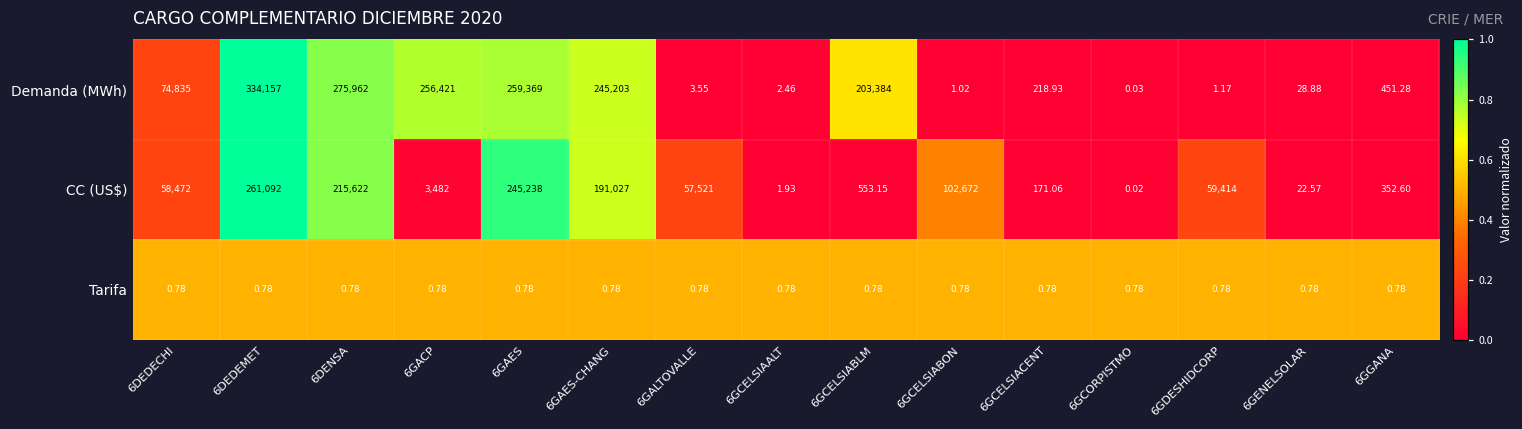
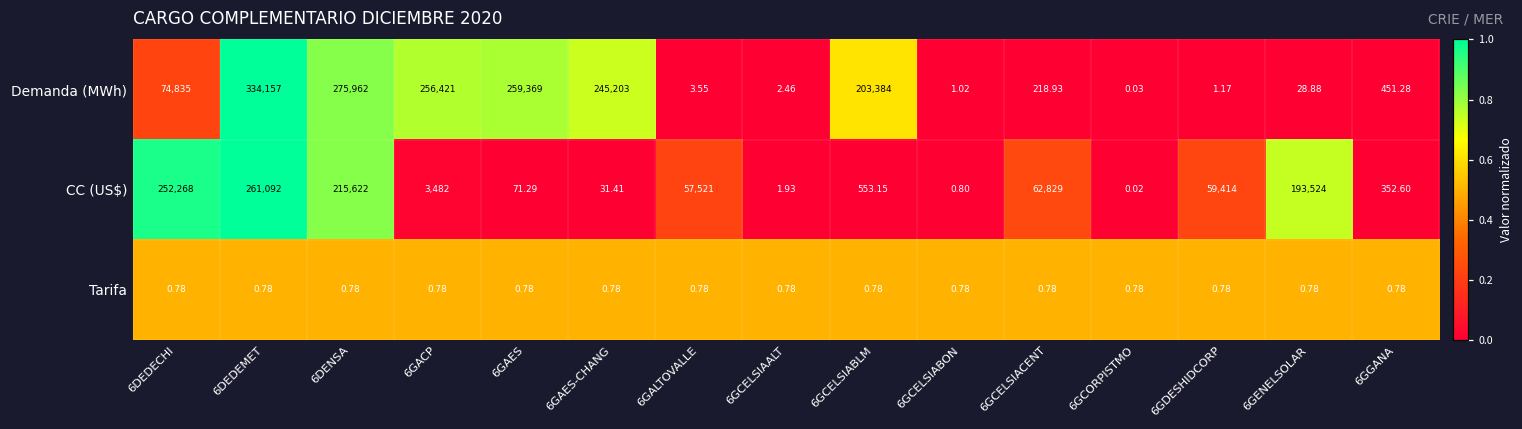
CC (US$), 6DEDECHI: 58,472 -> 252,268
CC (US$), 6GAES: 245,238 -> 71.29
CC (US$), 6GAES-CHANG: 191,027 -> 31.41
CC (US$), 6GCELSIABON: 102,672 -> 0.80
CC (US$), 6GCELSIACENT: 171.06 -> 62,829
CC (US$), 6GENELSOLAR: 22.57 -> 193,524
